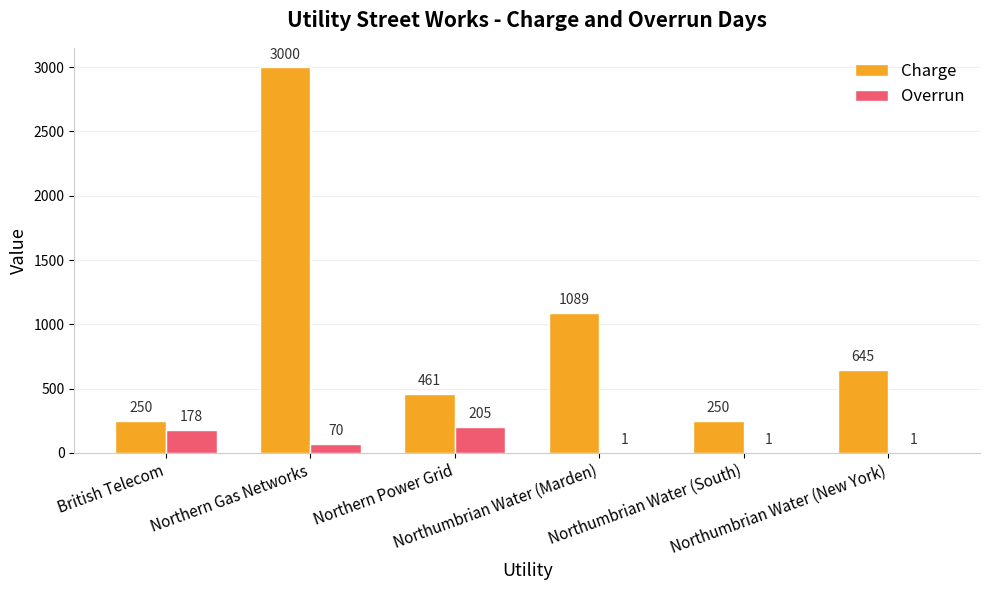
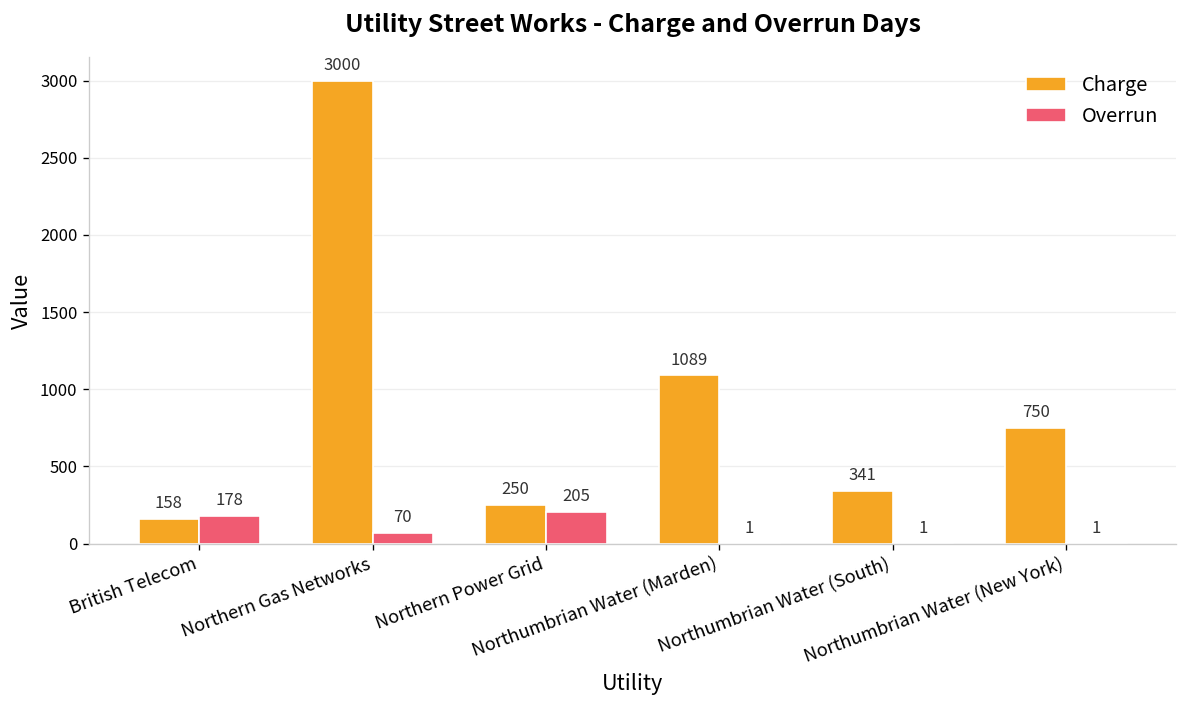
Charge, British Telecom: 250 -> 158
Charge, Northern Power Grid: 461 -> 250
Charge, Northumbrian Water (South): 250 -> 341
Charge, Northumbrian Water (New York): 645 -> 750
